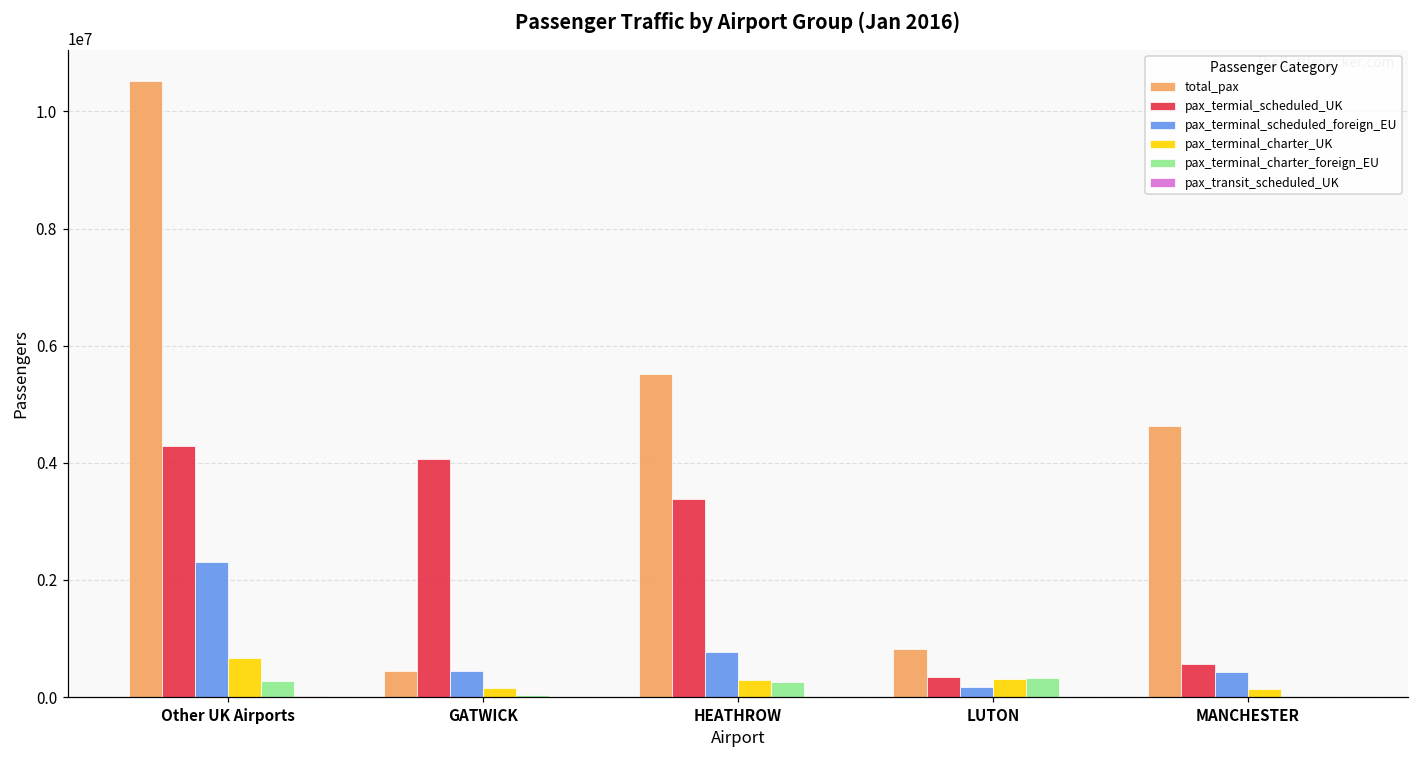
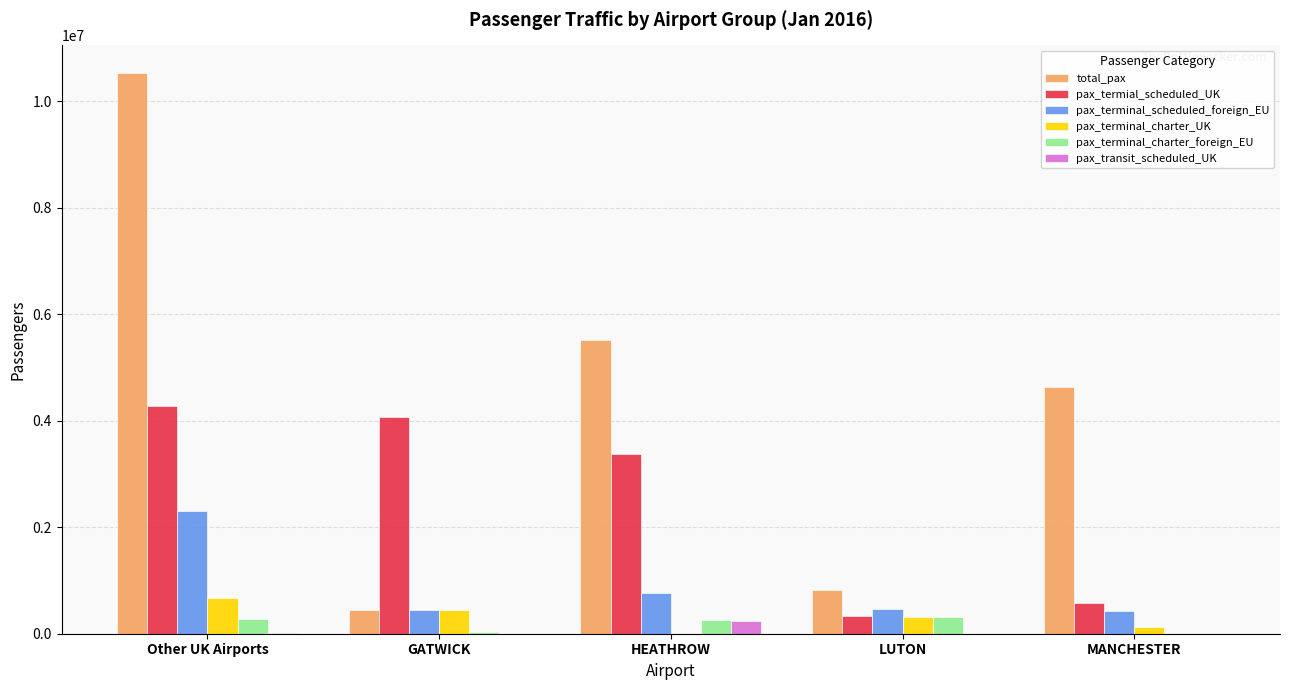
pax_terminal_charter_UK, GATWICK: 200000 -> 400000
pax_terminal_charter_UK, HEATHROW: 300000 -> 0
pax_transit_scheduled_UK, HEATHROW: 0 -> 200000
pax_terminal_scheduled_foreign_EU, LUTON: 200000 -> 500000
